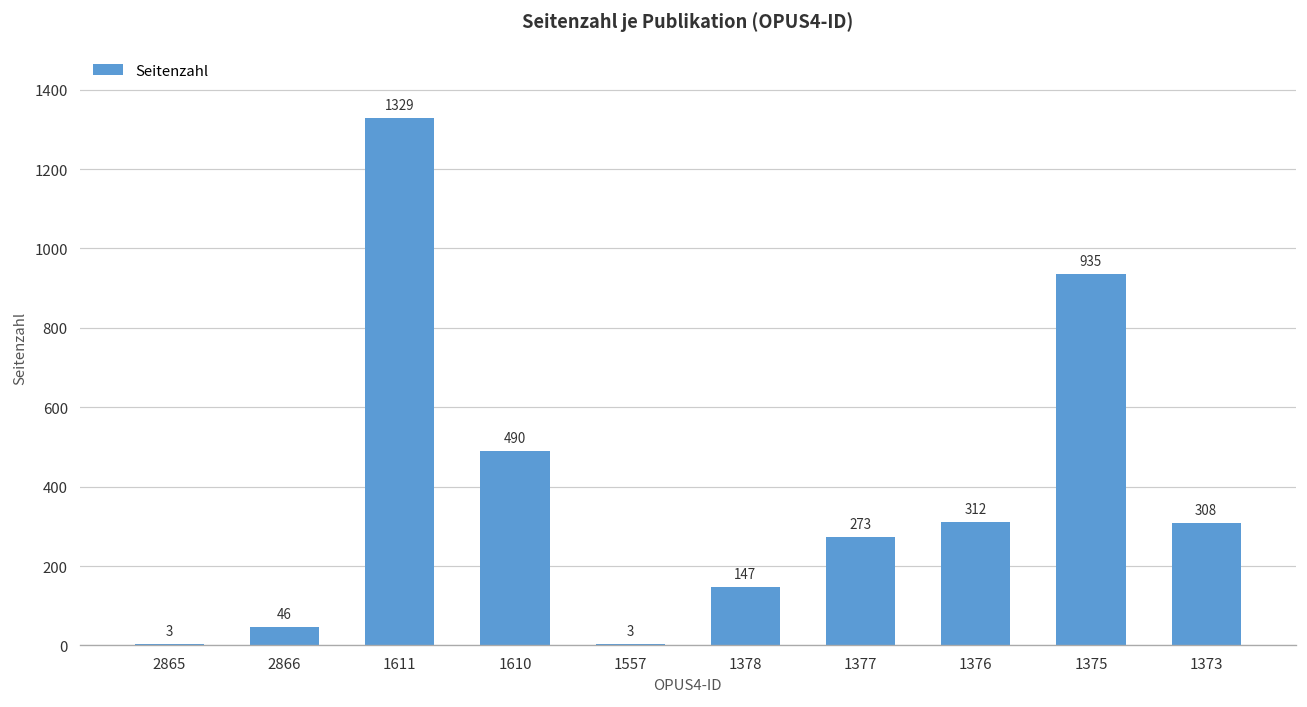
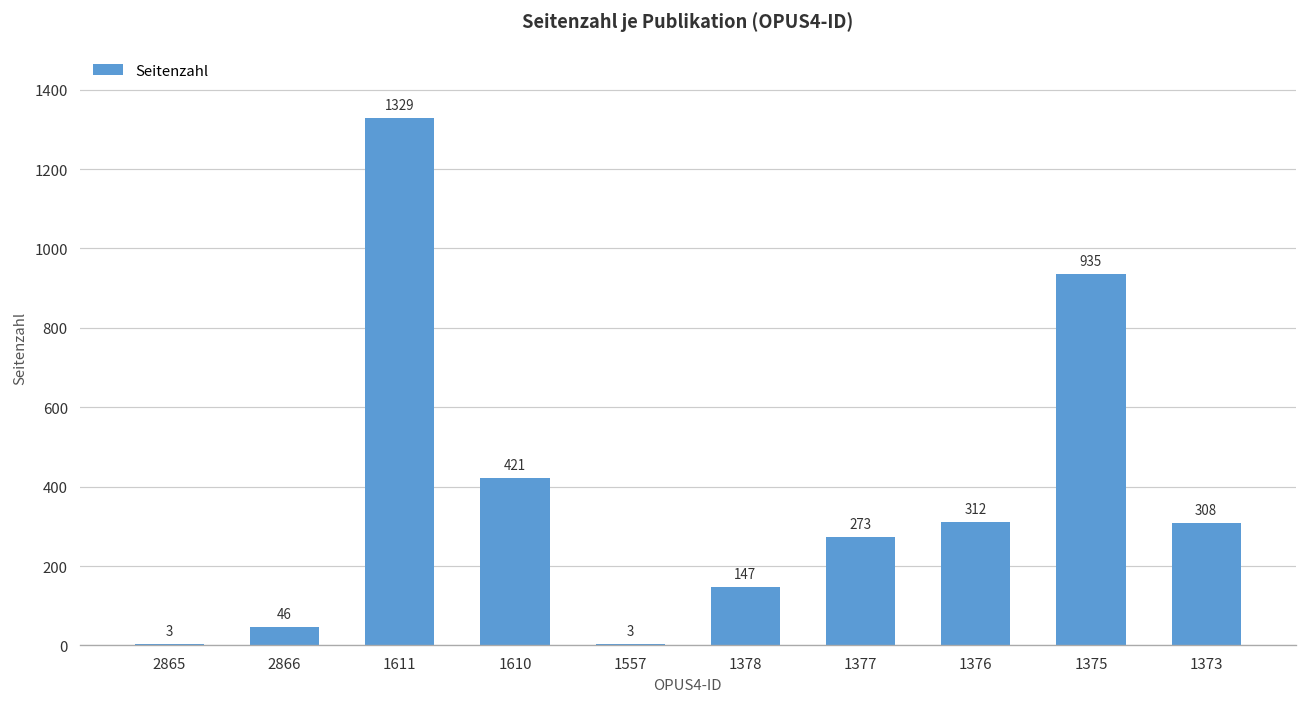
1610: 490 -> 421
